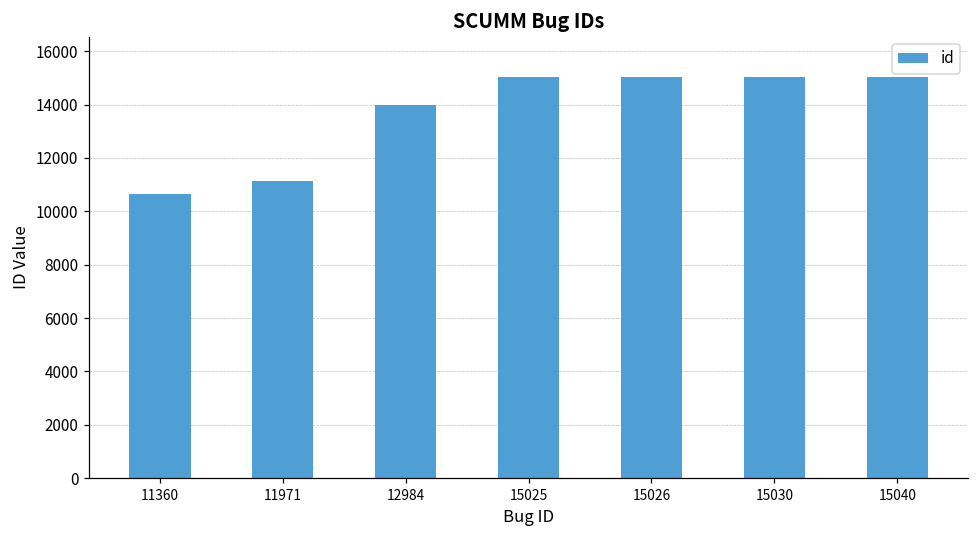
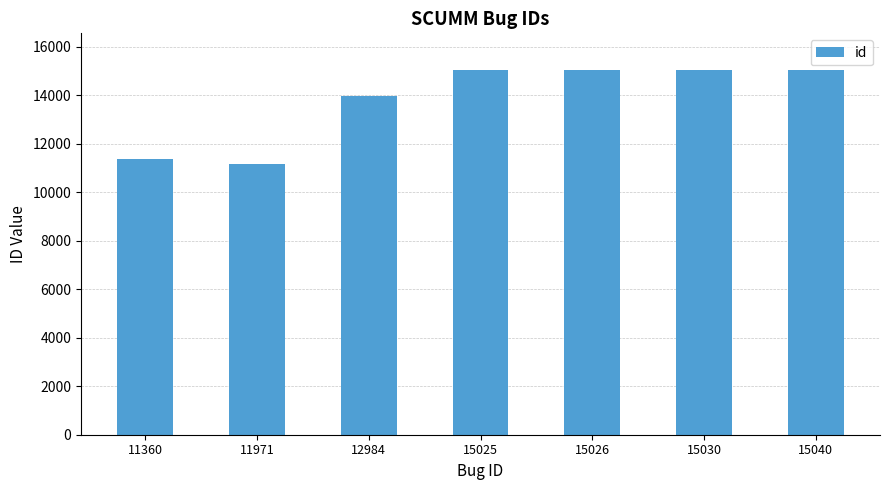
11360: 10700 -> 11400
